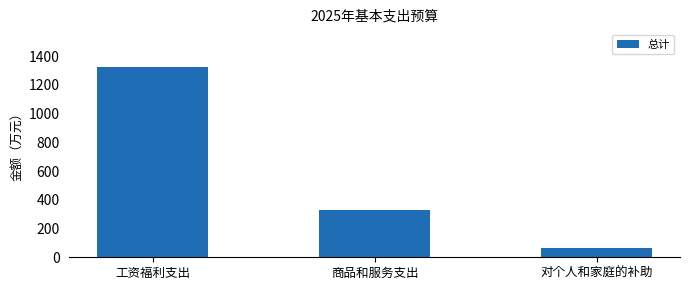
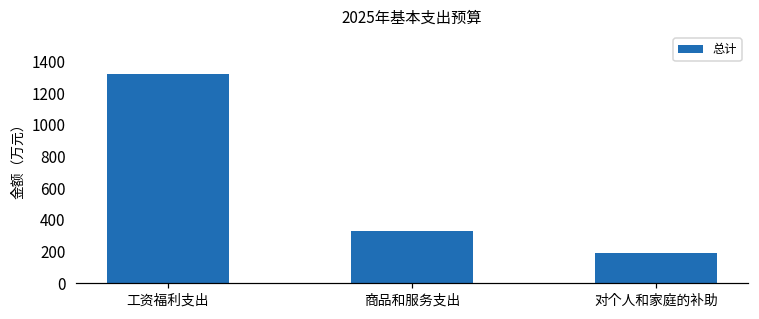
对个人和家庭的补助: 70 -> 190
